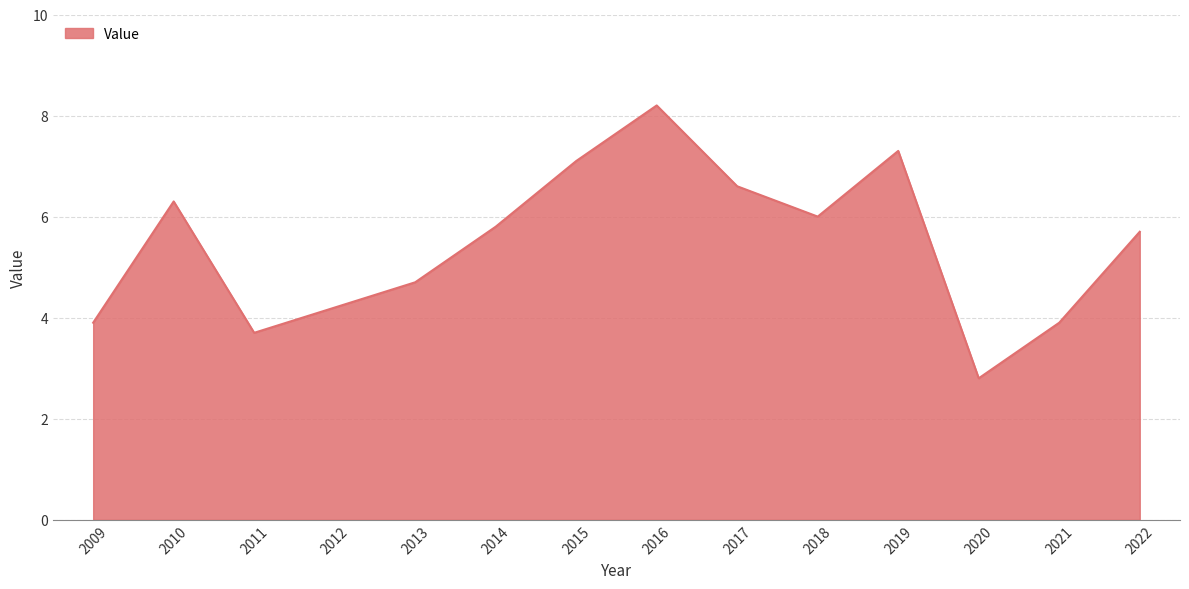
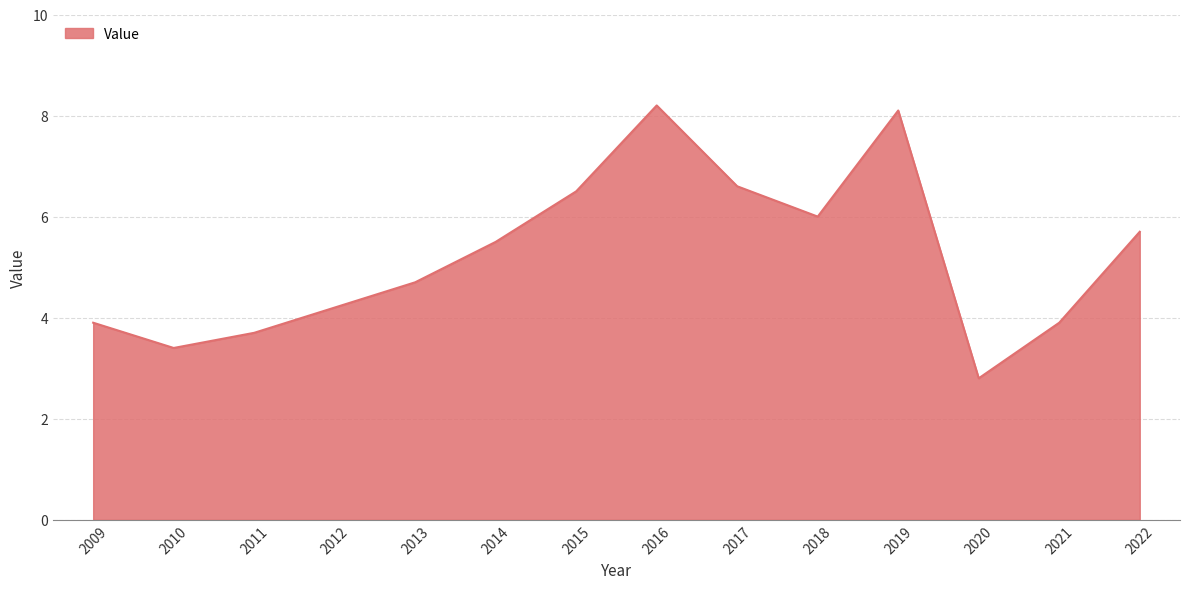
2010: 6.3 -> 3.4
2014: 5.8 -> 5.5
2015: 7.1 -> 6.5
2019: 7.3 -> 8.1
